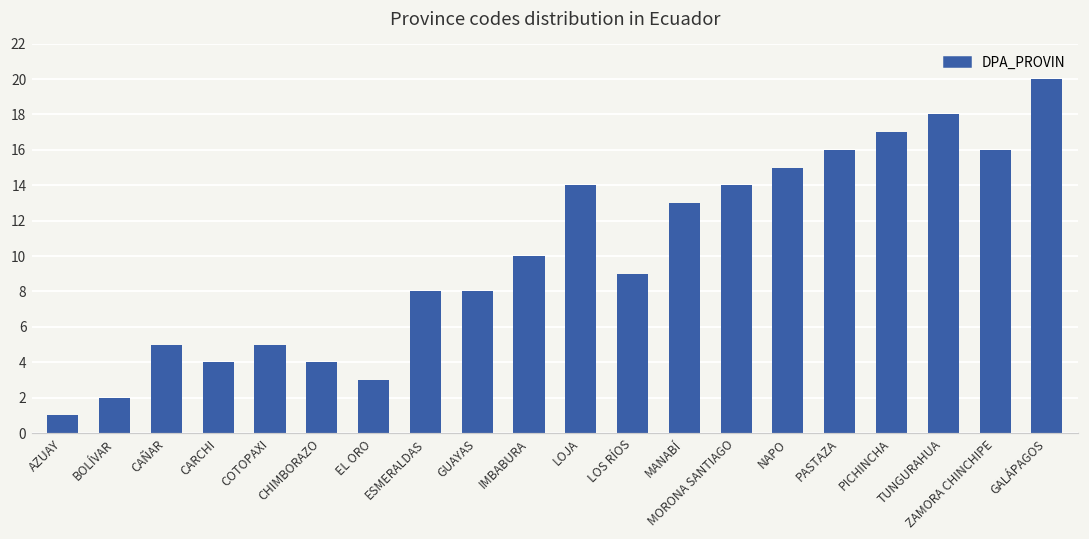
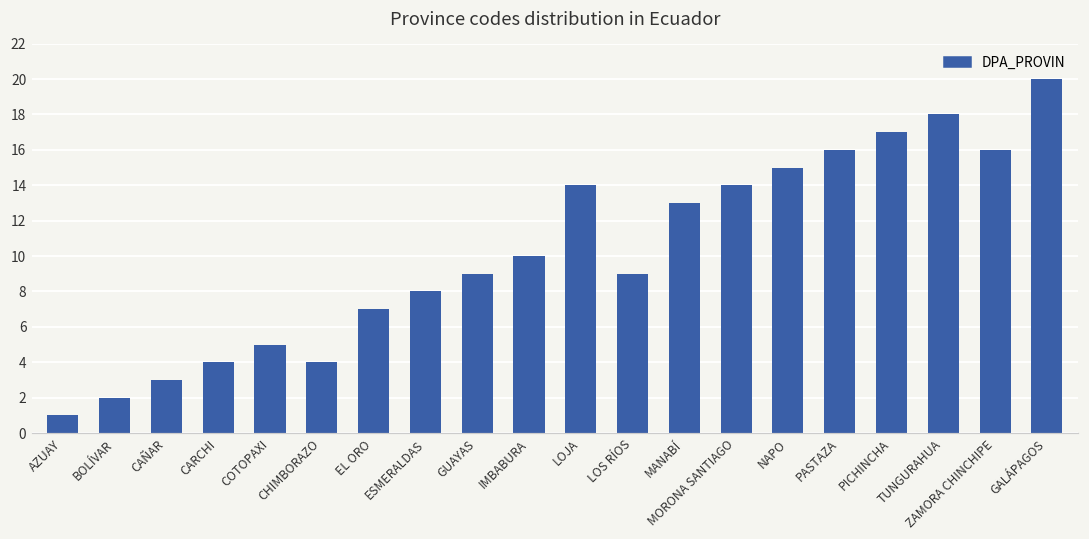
CAÑAR: 5 -> 3
EL ORO: 3 -> 7
GUAYAS: 8 -> 9
